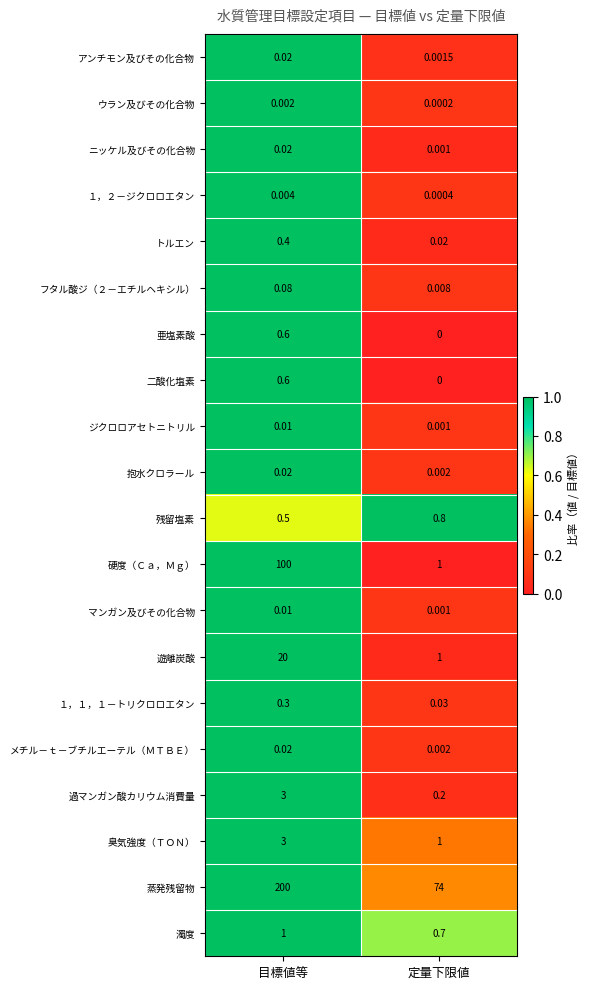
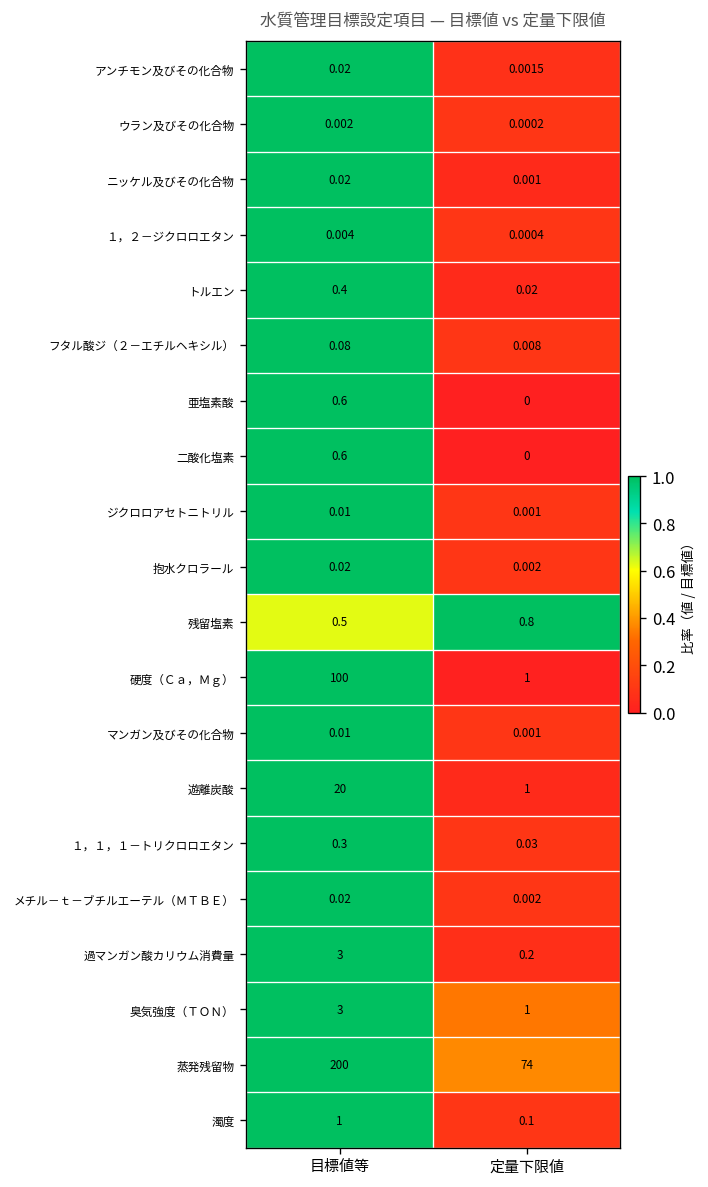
濁度, 定量下限値: 0.7 -> 0.1
